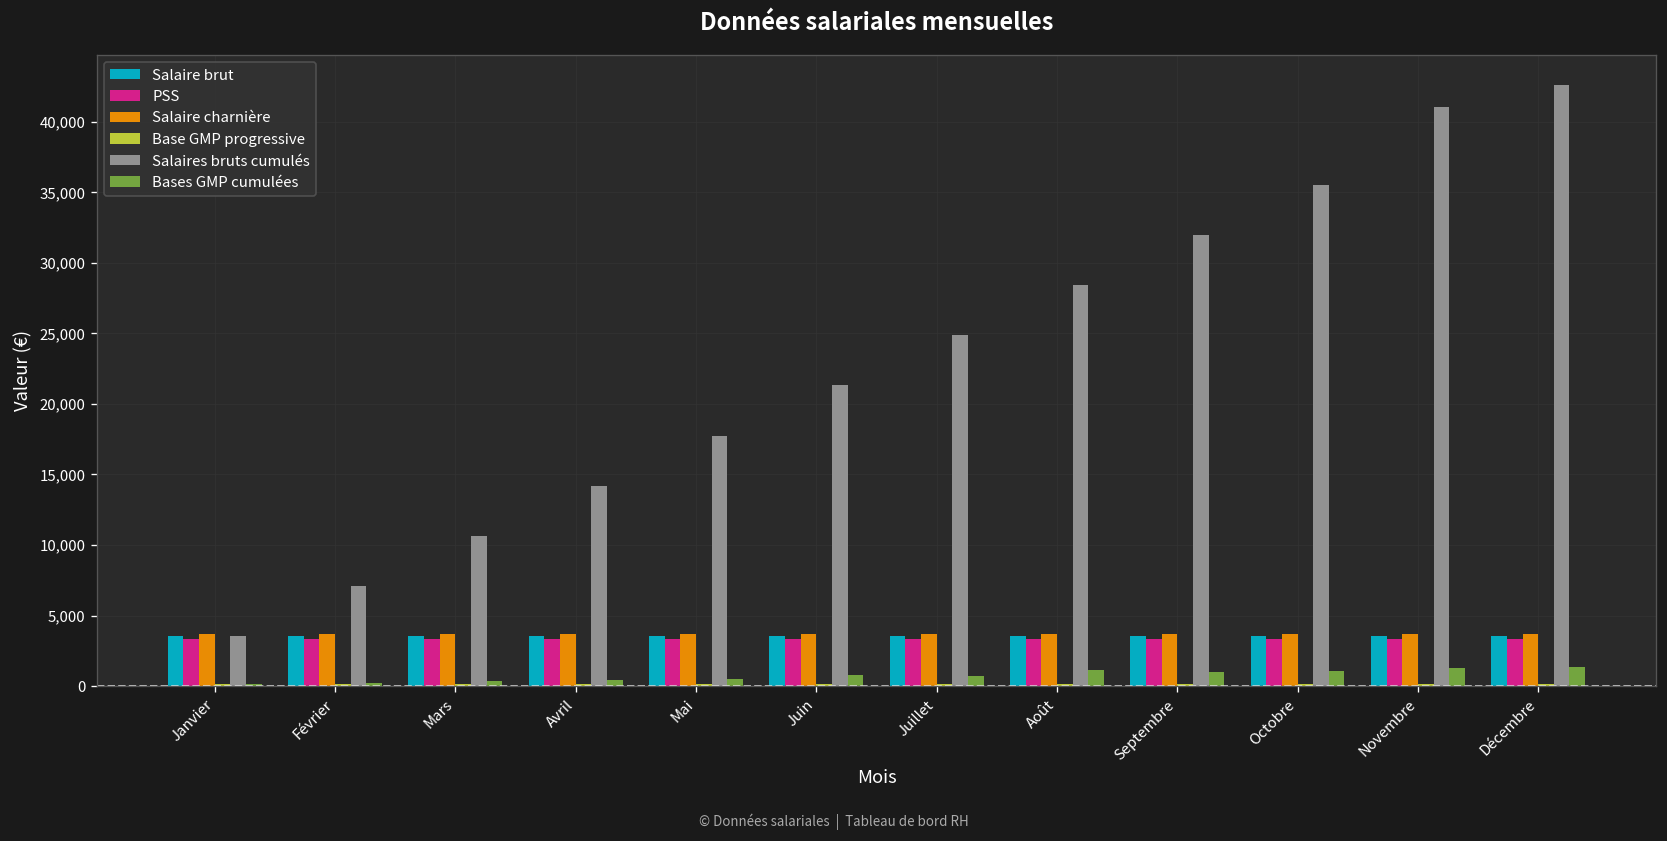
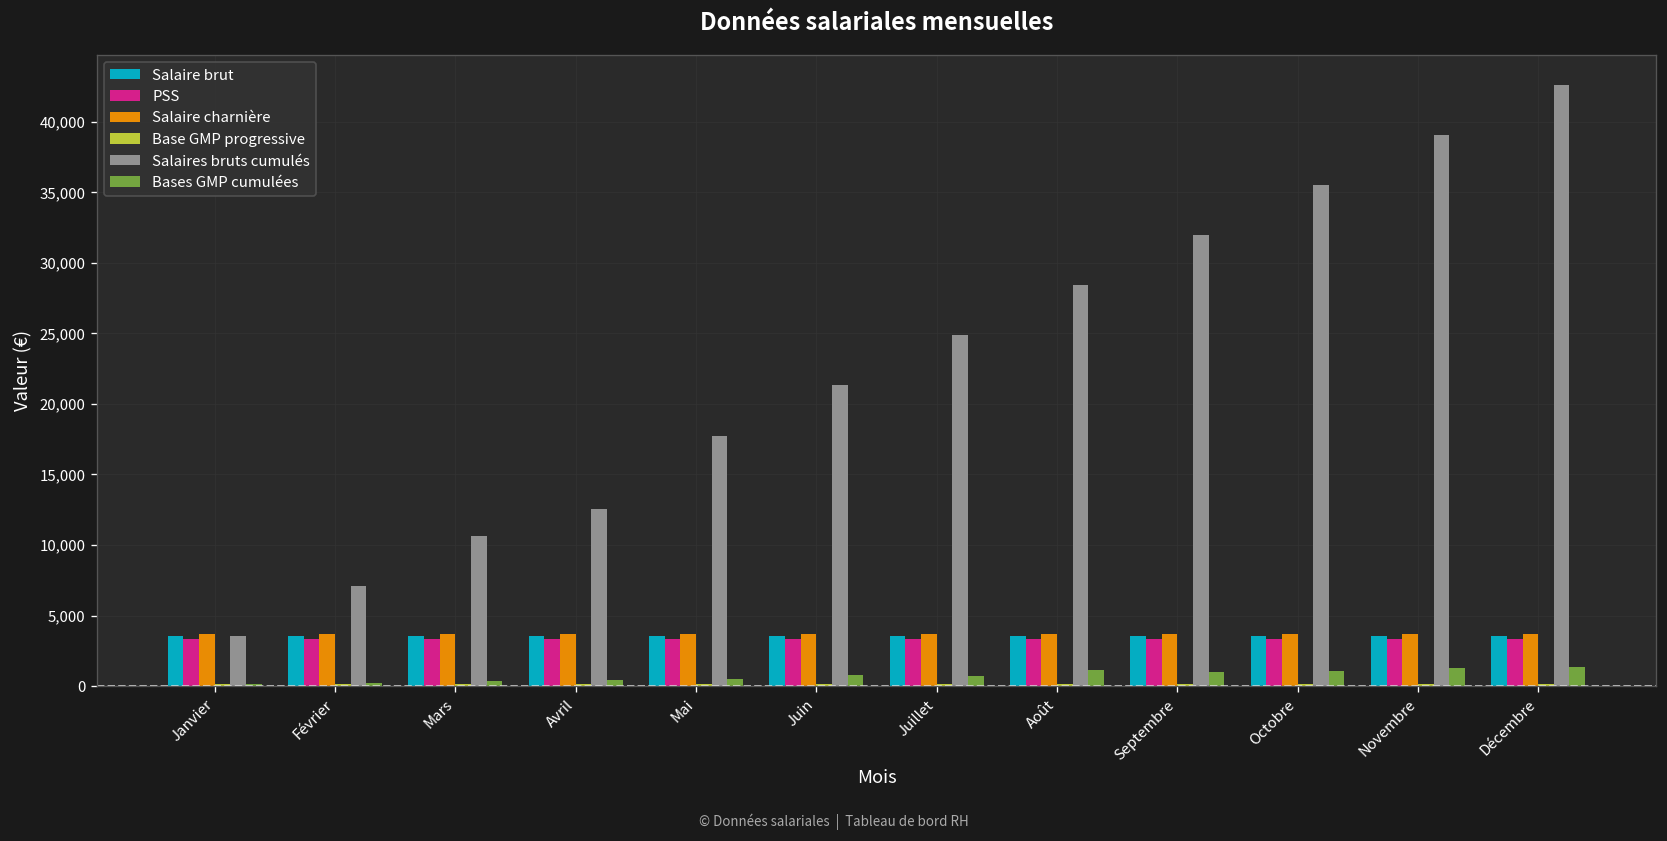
Salaires bruts cumulés, Avril: 14,200 -> 12,600
Salaires bruts cumulés, Novembre: 41,000 -> 39,100
